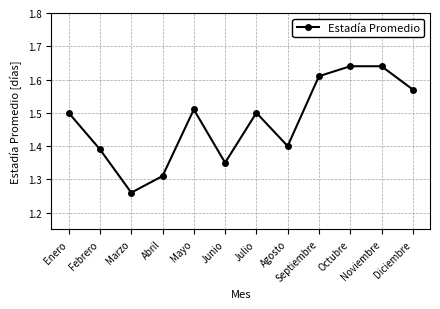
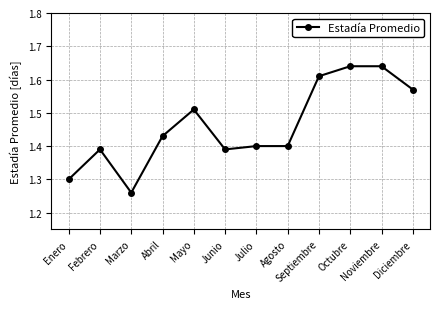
Enero: 1.5 -> 1.3
Abril: 1.31 -> 1.43
Junio: 1.35 -> 1.39
Julio: 1.5 -> 1.4
